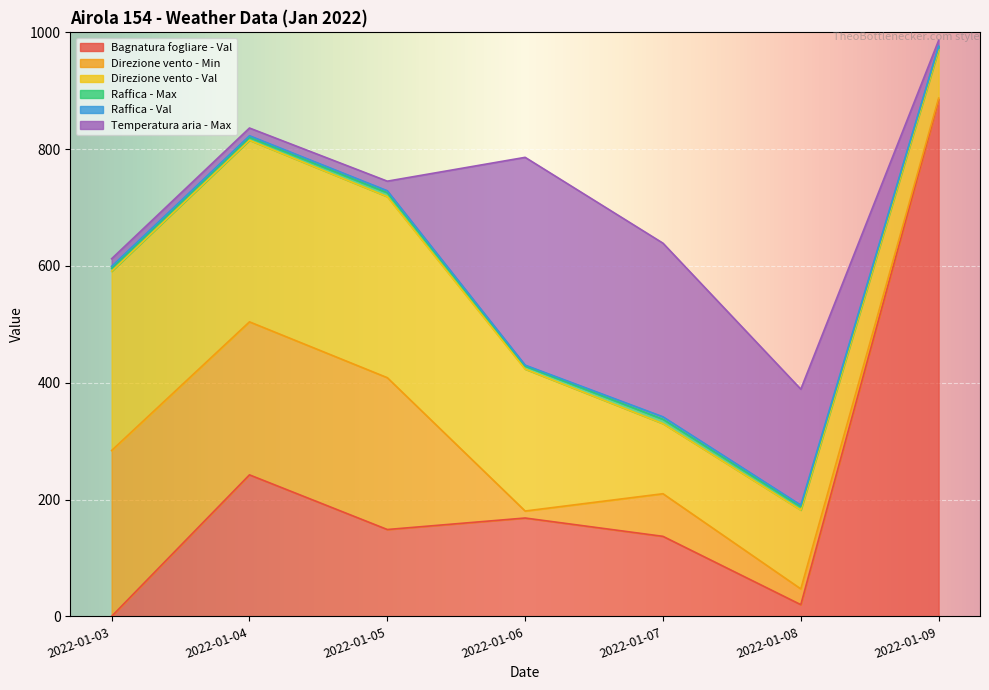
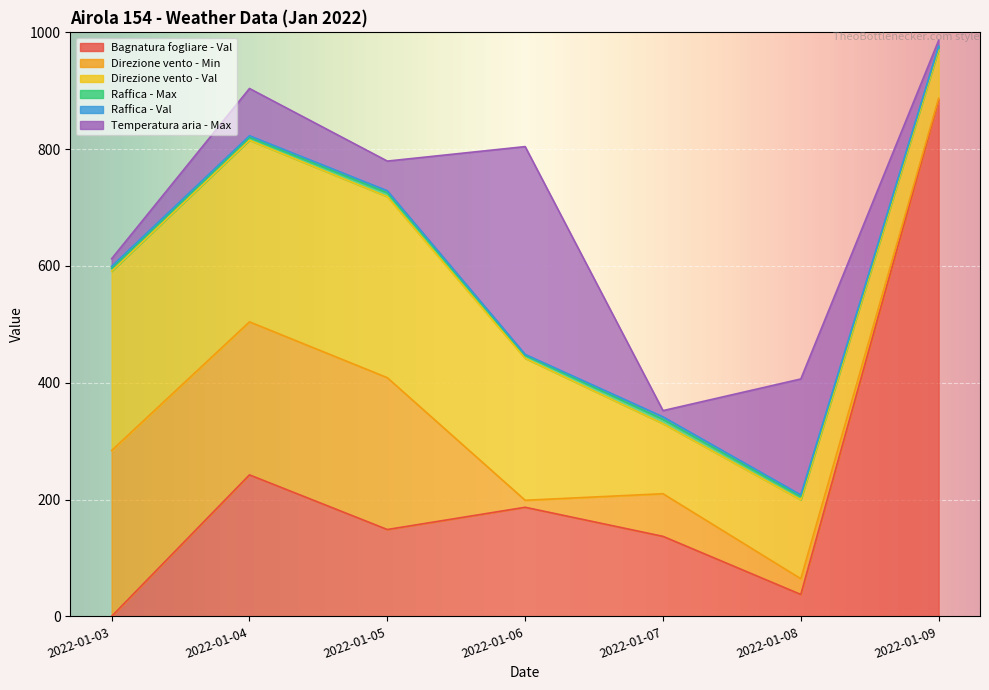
Temperatura aria - Max, 2022-01-04: 10 -> 80
Temperatura aria - Max, 2022-01-05: 20 -> 50
Bagnatura fogliare - Val, 2022-01-06: 170 -> 190
Temperatura aria - Max, 2022-01-07: 300 -> 10
Bagnatura fogliare - Val, 2022-01-08: 20 -> 40
